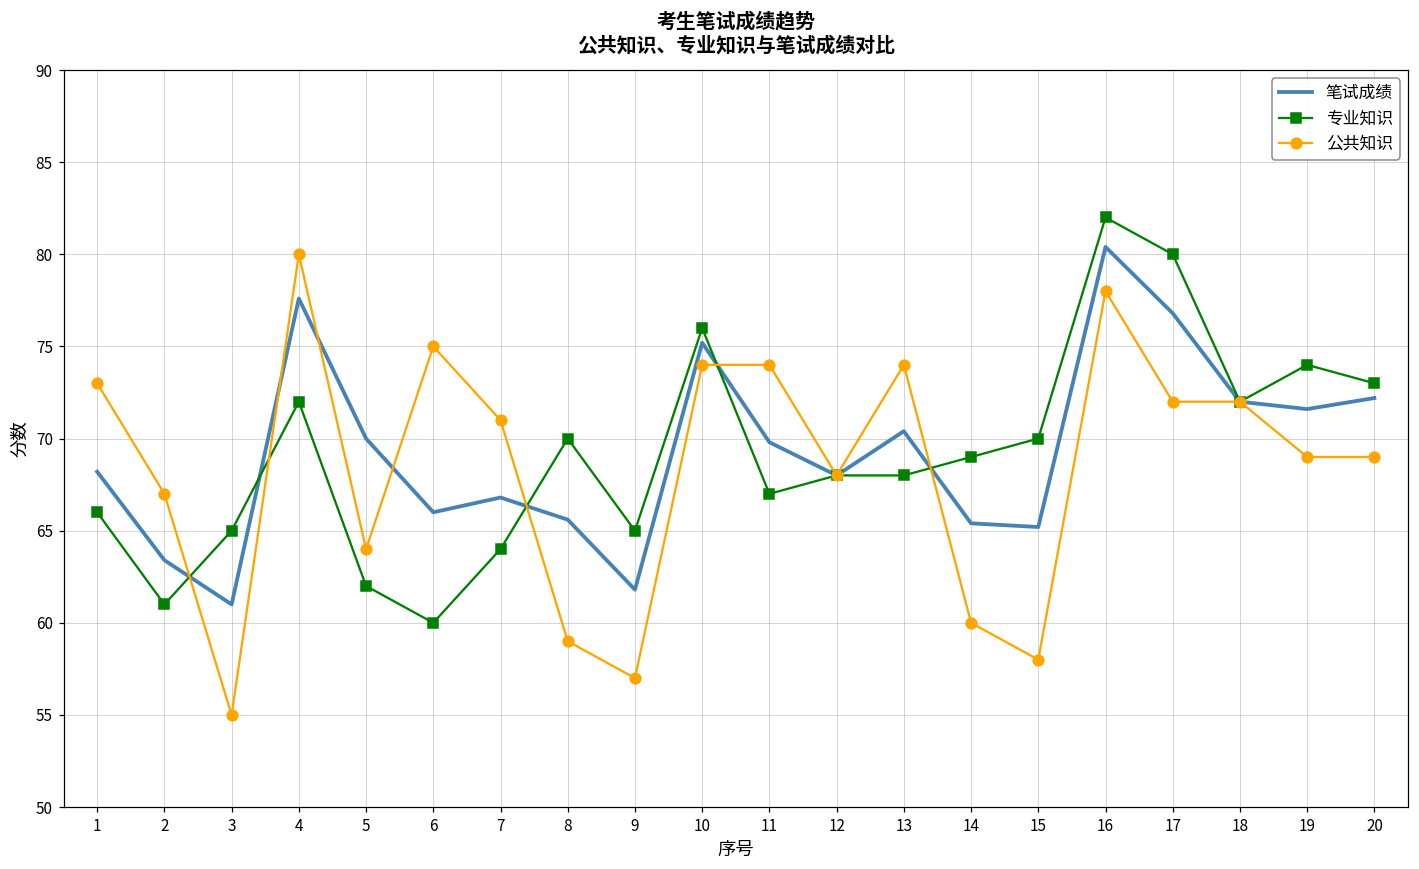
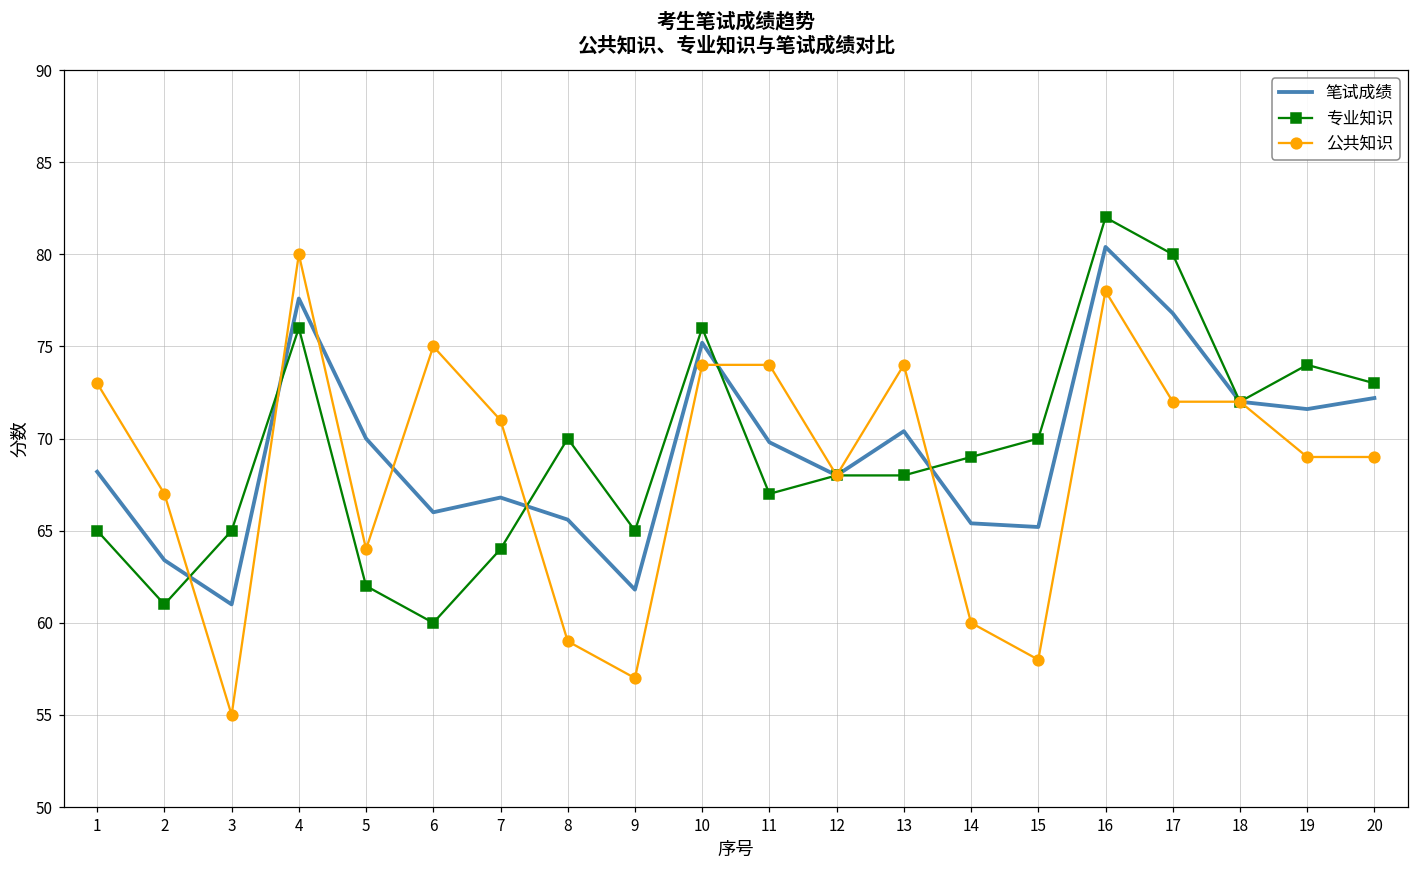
专业知识, 1: 66 -> 65
专业知识, 4: 72 -> 76
